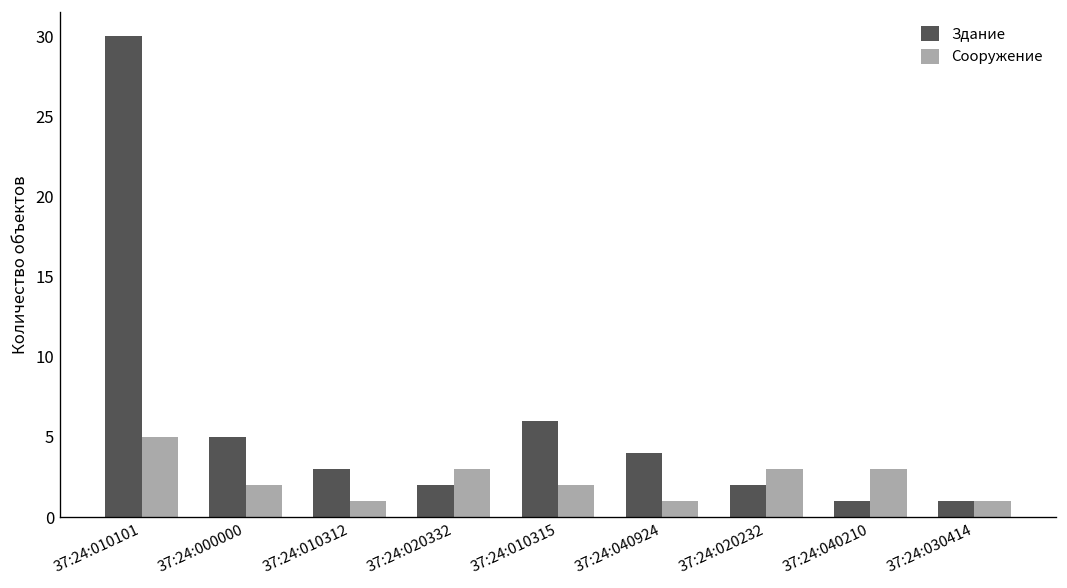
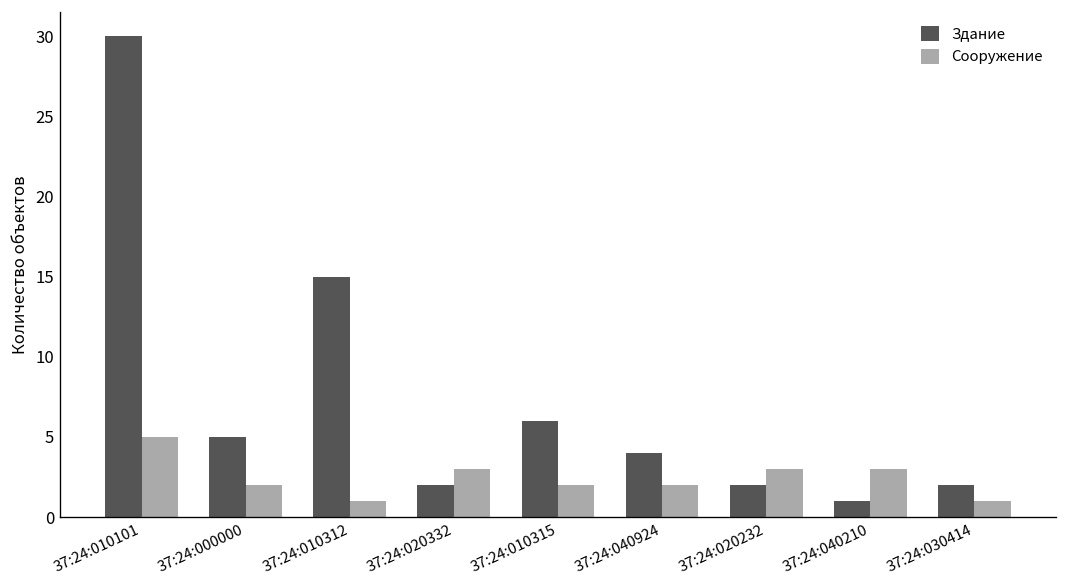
Здание, 37:24:010312: 3 -> 15
Сооружение, 37:24:040924: 1 -> 2
Здание, 37:24:030414: 1 -> 2
